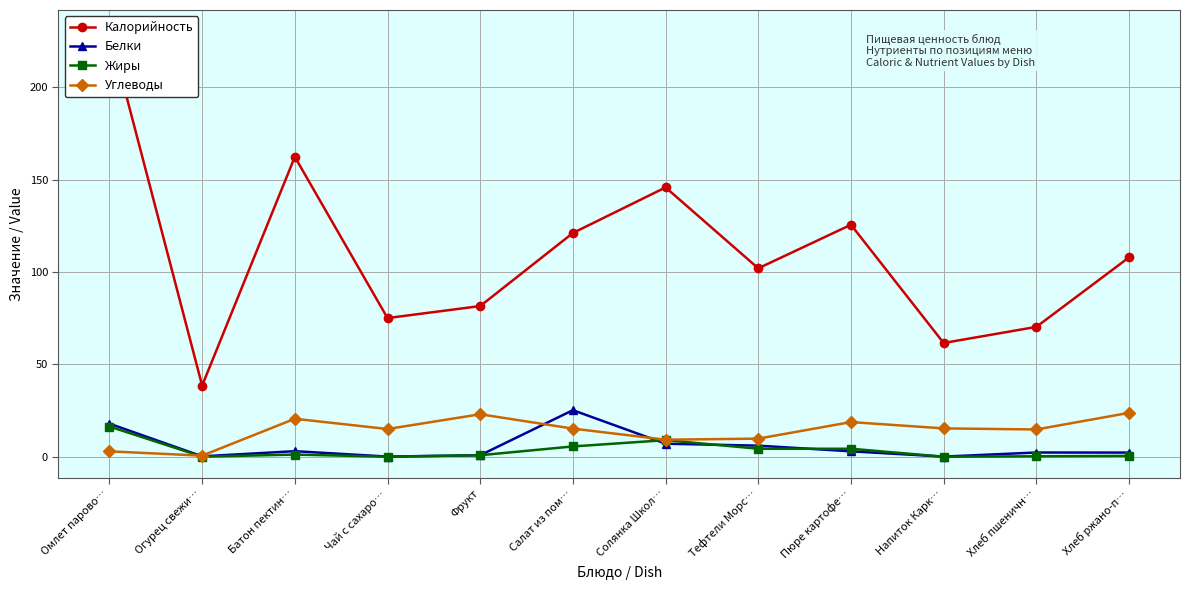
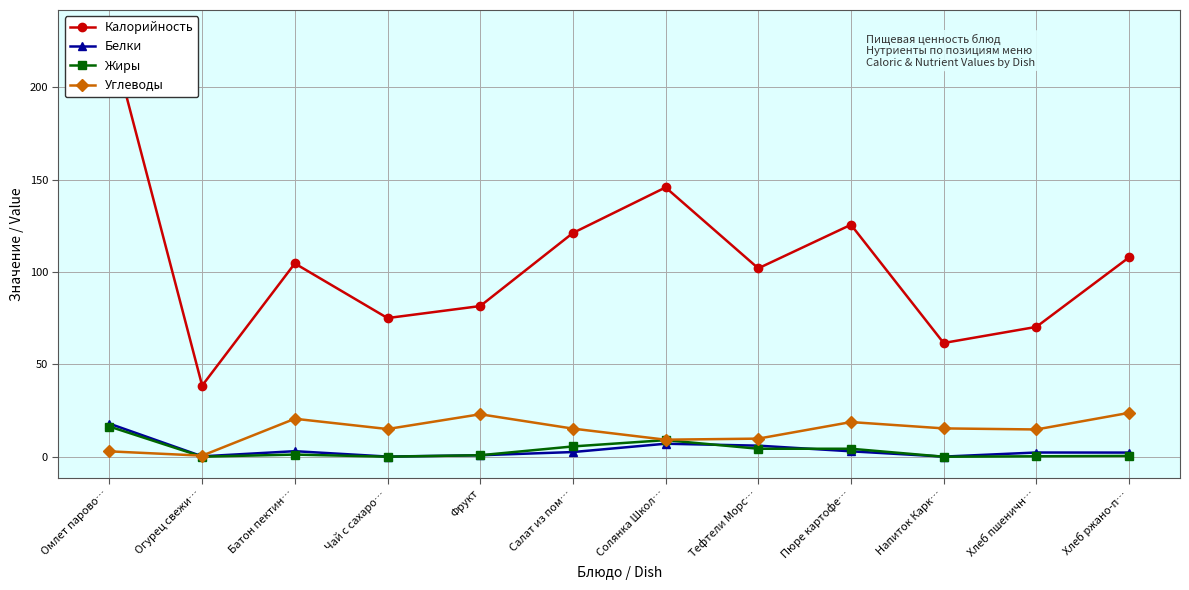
Калорийность, Батон пектин…: 162 -> 105
Белки, Салат из пом…: 25 -> 3
